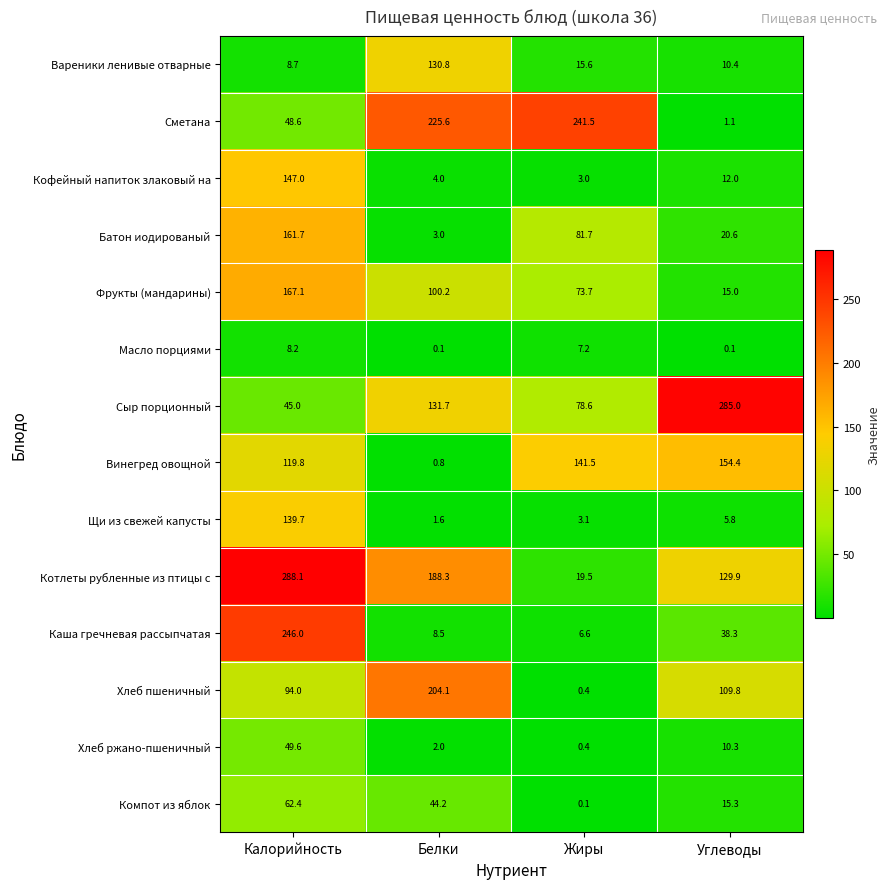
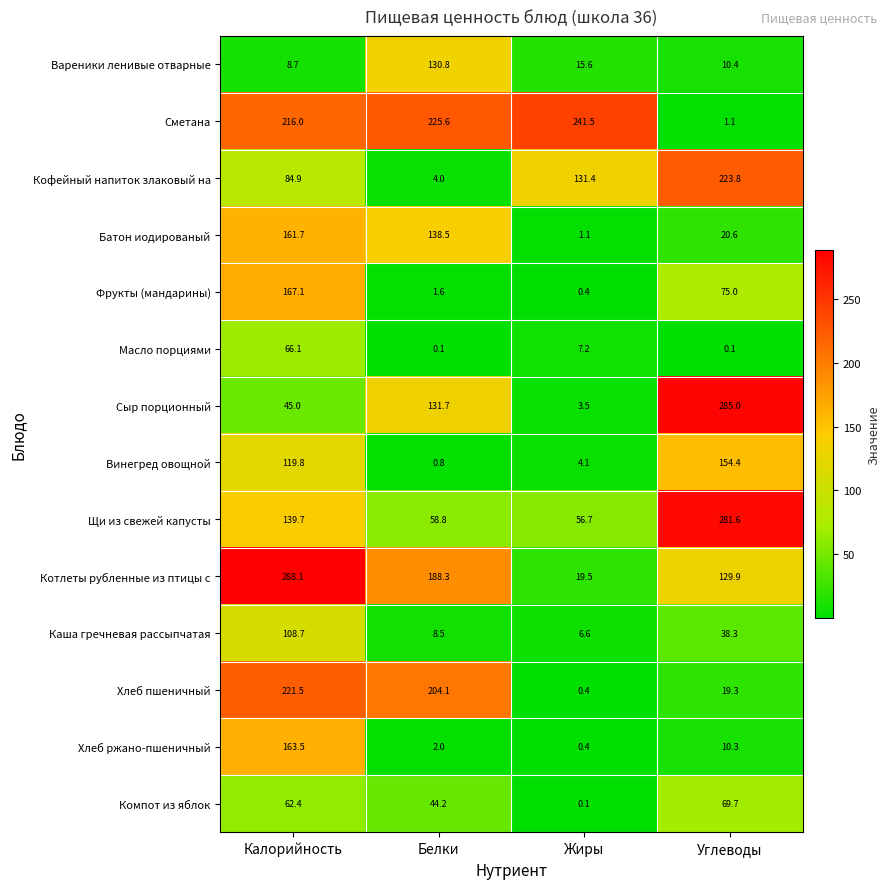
Сметана, Калорийность: 48.6 -> 216.0
Кофейный напиток злаковый на, Калорийность: 147.0 -> 84.9
Кофейный напиток злаковый на, Жиры: 3.0 -> 131.4
Кофейный напиток злаковый на, Углеводы: 12.0 -> 223.8
Батон иодированый, Белки: 3.0 -> 138.5
Батон иодированый, Жиры: 81.7 -> 1.1
Фрукты (мандарины), Белки: 100.2 -> 1.6
Фрукты (мандарины), Жиры: 73.7 -> 0.4
Фрукты (мандарины), Углеводы: 15.0 -> 75.0
Масло порциями, Калорийность: 8.2 -> 66.1
Сыр порционный, Жиры: 78.6 -> 3.5
Винегред овощной, Жиры: 141.5 -> 4.1
Щи из свежей капусты, Белки: 1.6 -> 58.8
Щи из свежей капусты, Жиры: 3.1 -> 56.7
Щи из свежей капусты, Углеводы: 5.8 -> 281.6
Каша гречневая рассыпчатая, Калорийность: 246.0 -> 108.7
Хлеб пшеничный, Калорийность: 94.0 -> 221.5
Хлеб пшеничный, Углеводы: 109.8 -> 19.3
Хлеб ржано-пшеничный, Калорийность: 49.6 -> 163.5
Компот из яблок, Углеводы: 15.3 -> 69.7
